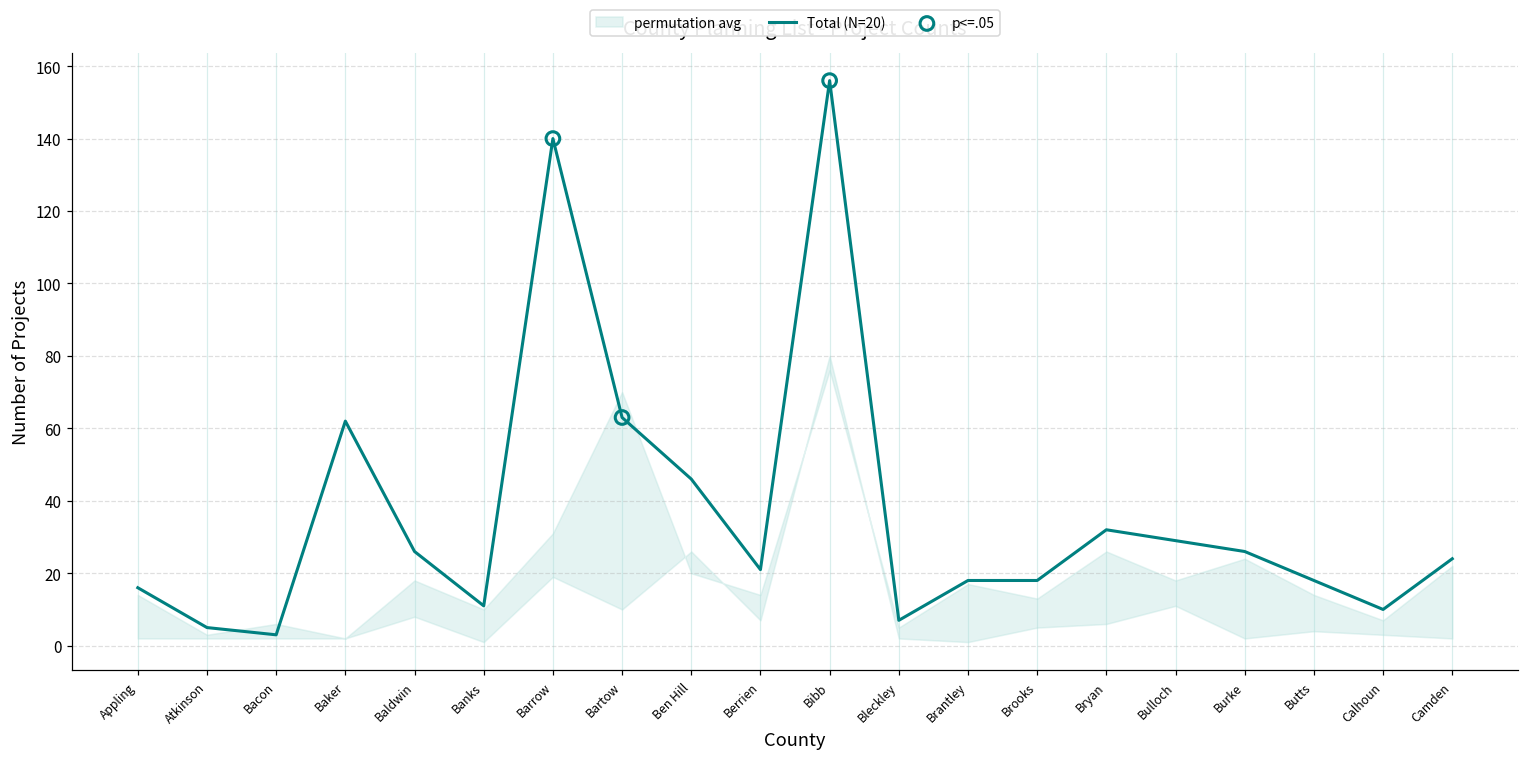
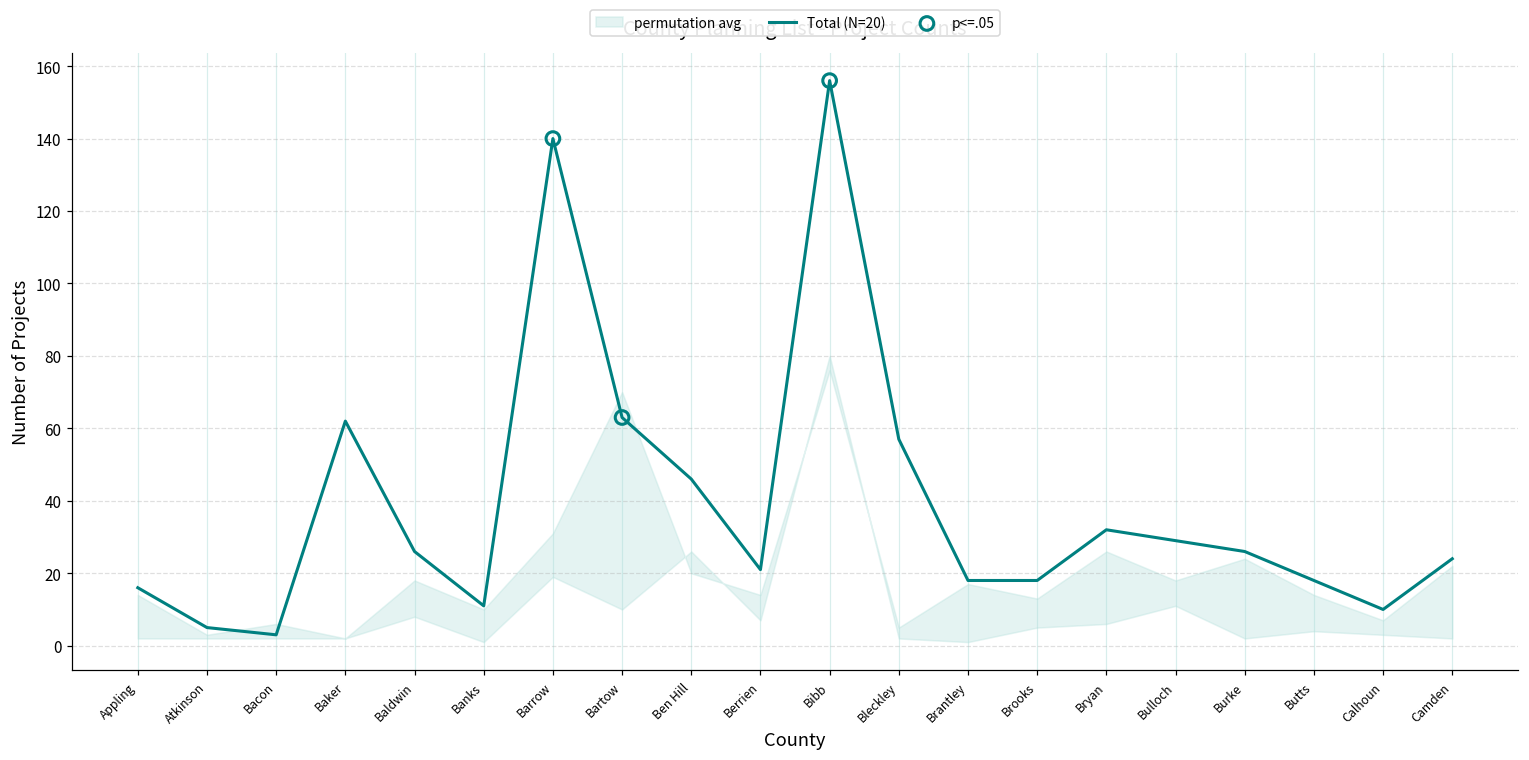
Total (N=20), Bleckley: 7 -> 57
